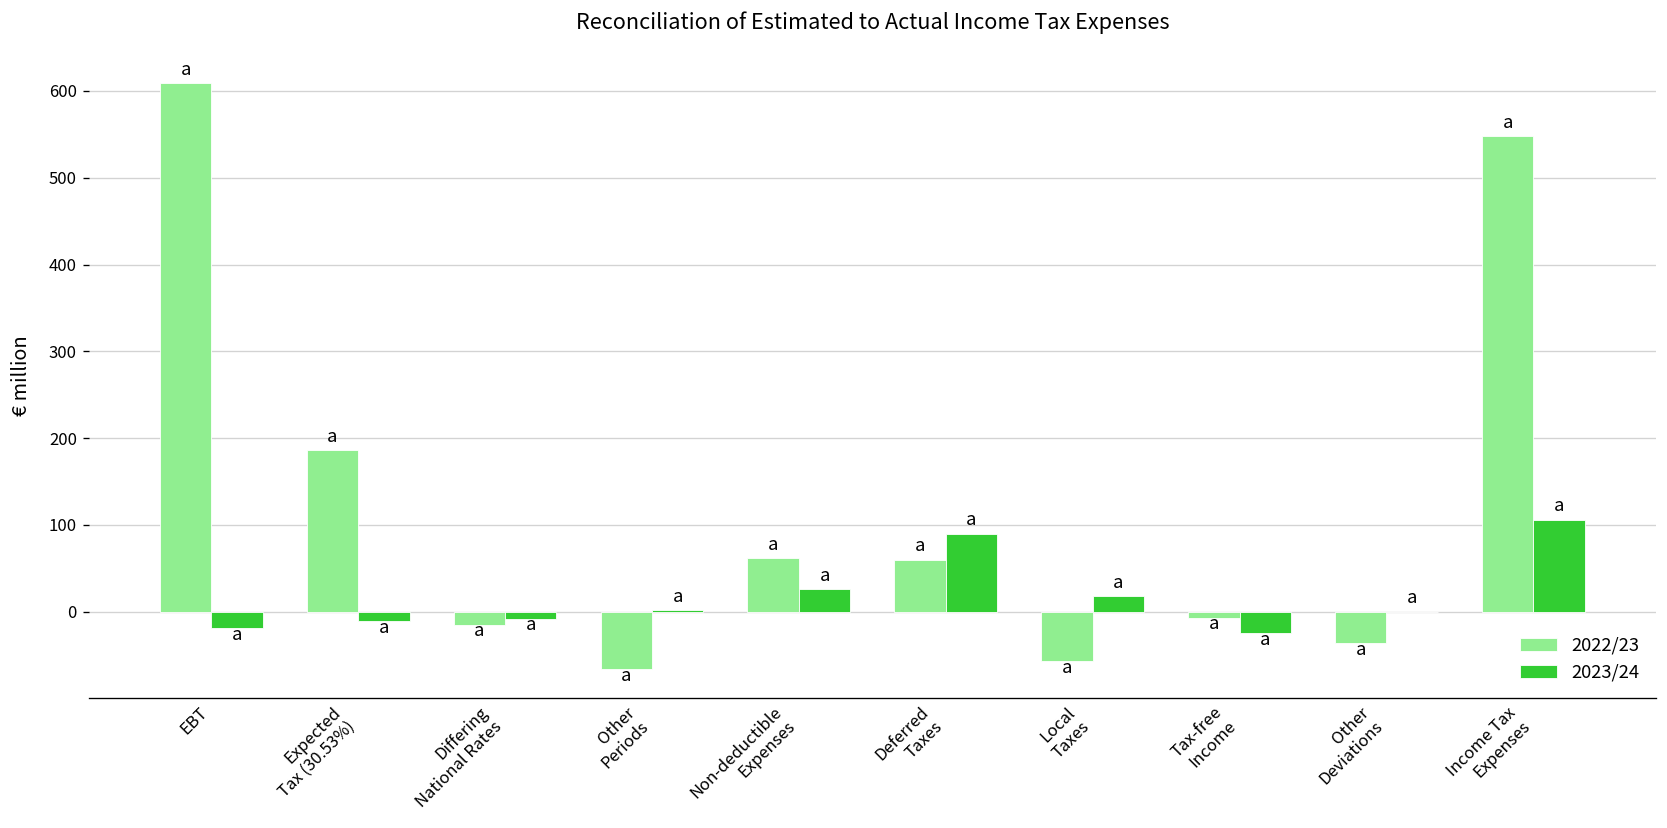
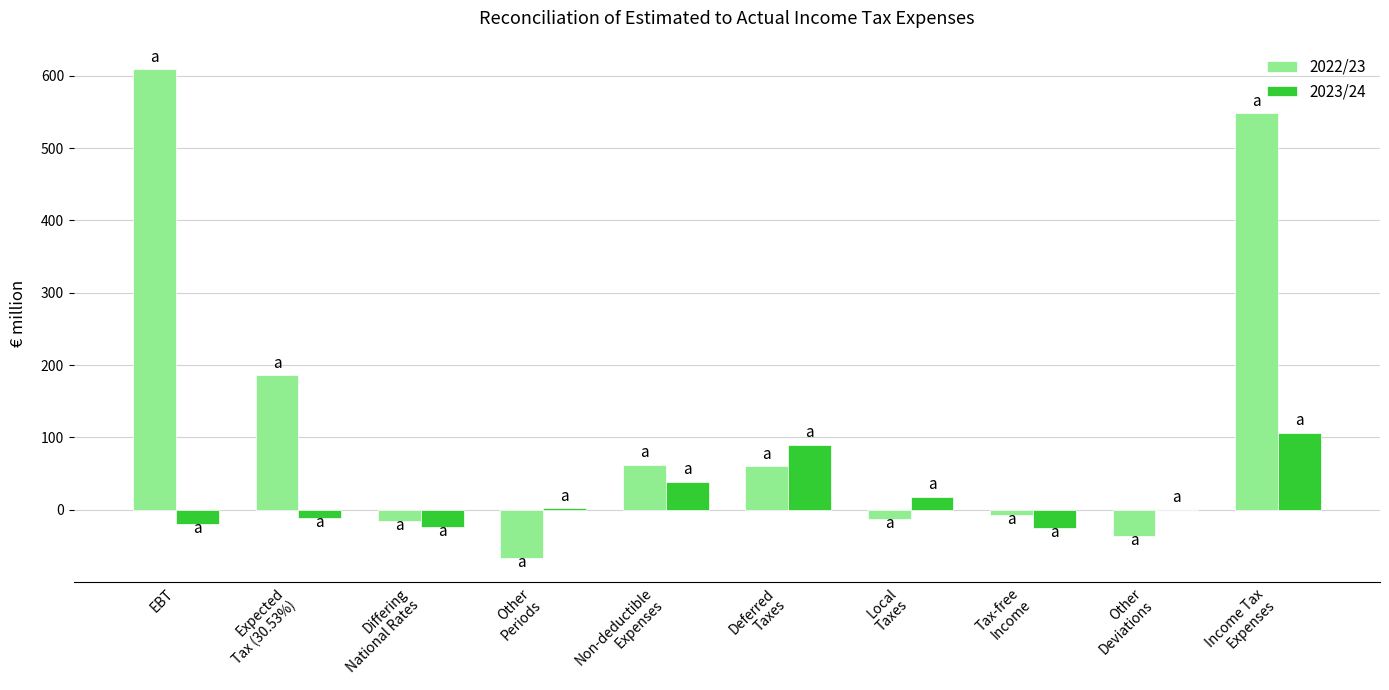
2023/24, Differing National Rates: -10 -> -20
2023/24, Non-deductible Expenses: 30 -> 40
2022/23, Local Taxes: -60 -> -10
